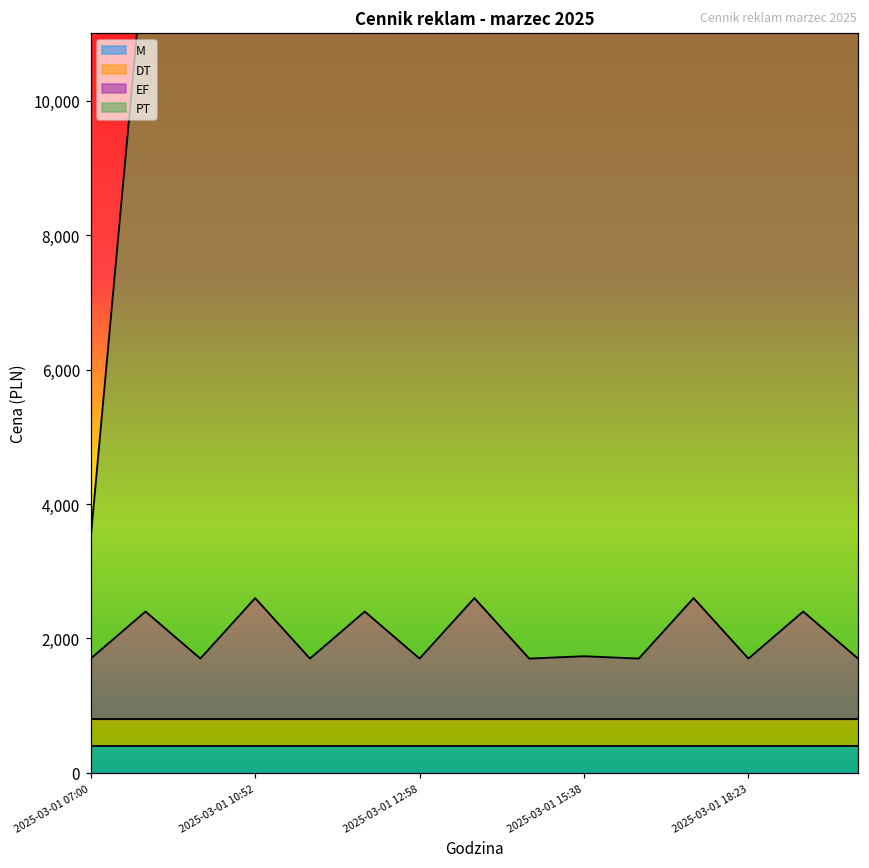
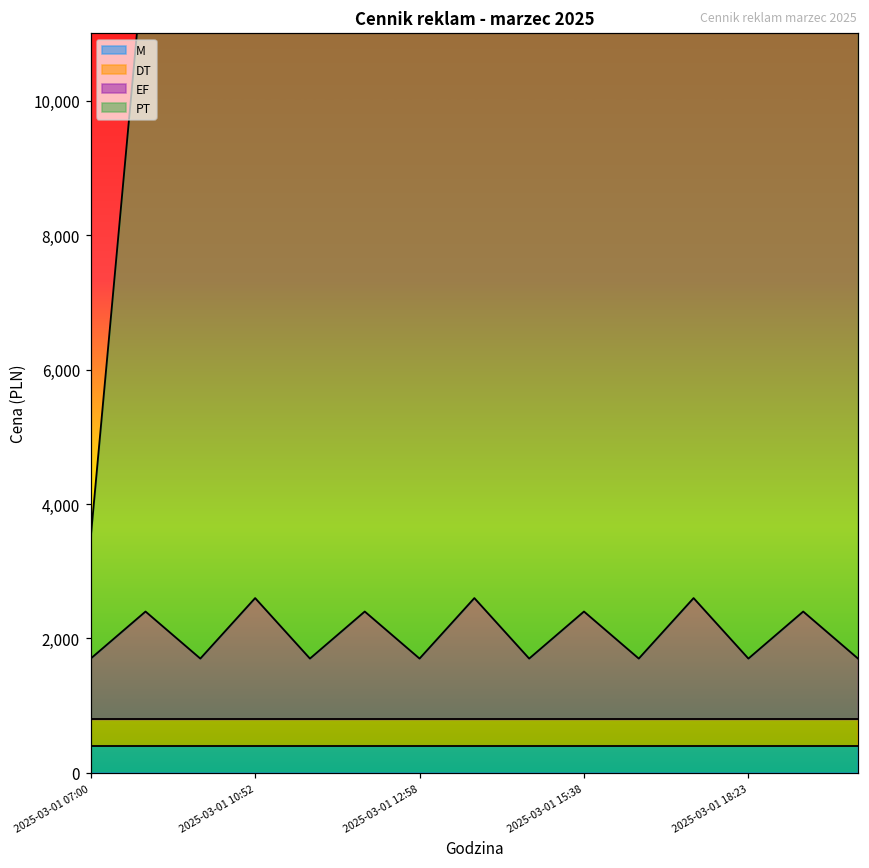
EF, 2025-03-01 15:38: 1,700 -> 2,400
